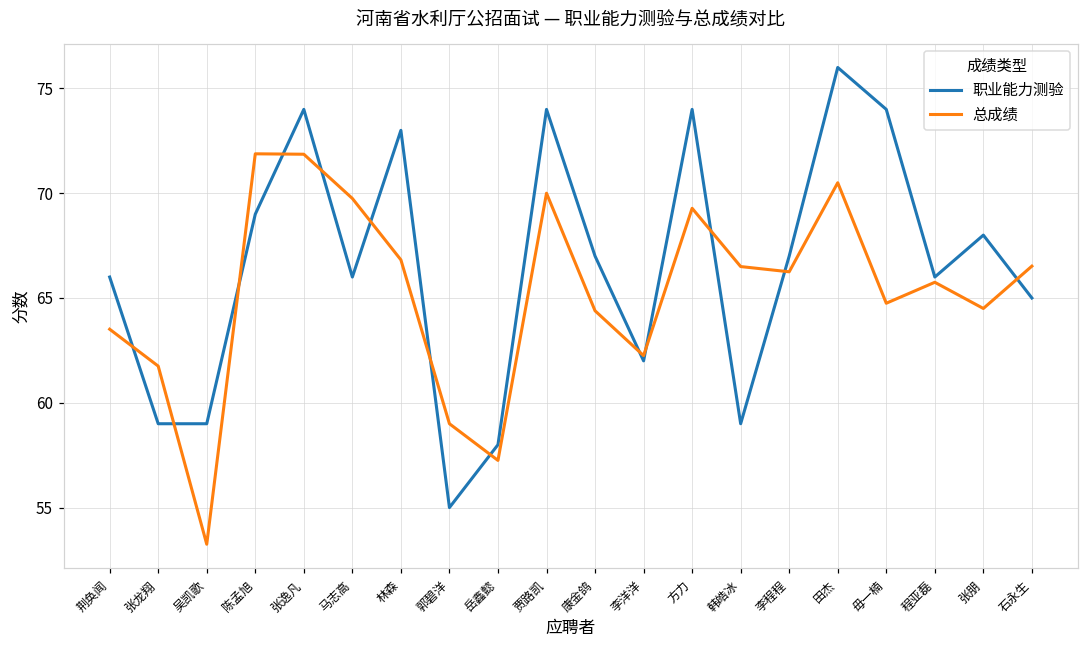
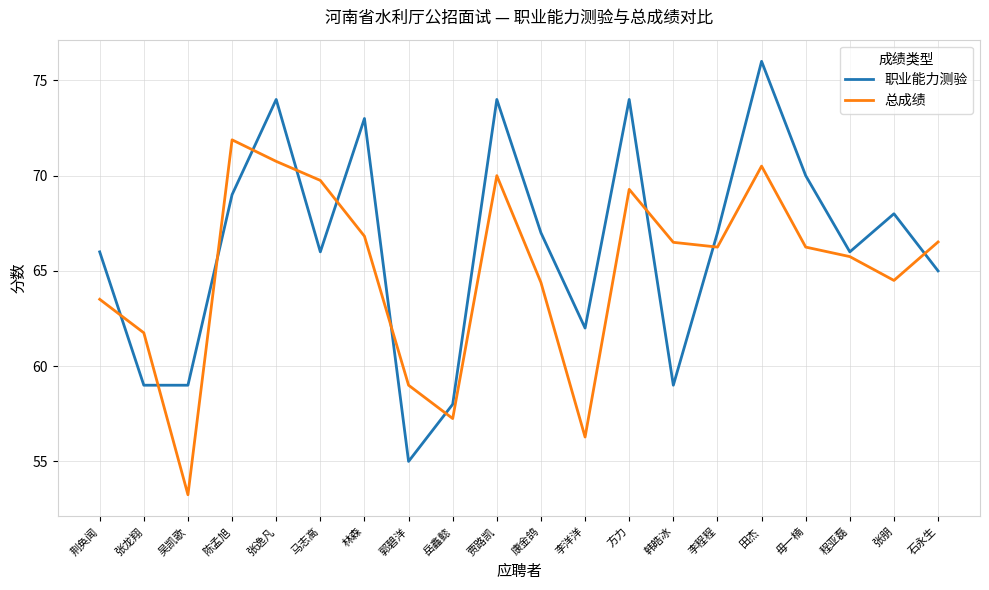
总成绩, 张逸凡: 71.9 -> 70.8
总成绩, 李洋洋: 62.3 -> 56.3
职业能力测验, 毋一楠: 74 -> 70
总成绩, 毋一楠: 64.8 -> 66.3
